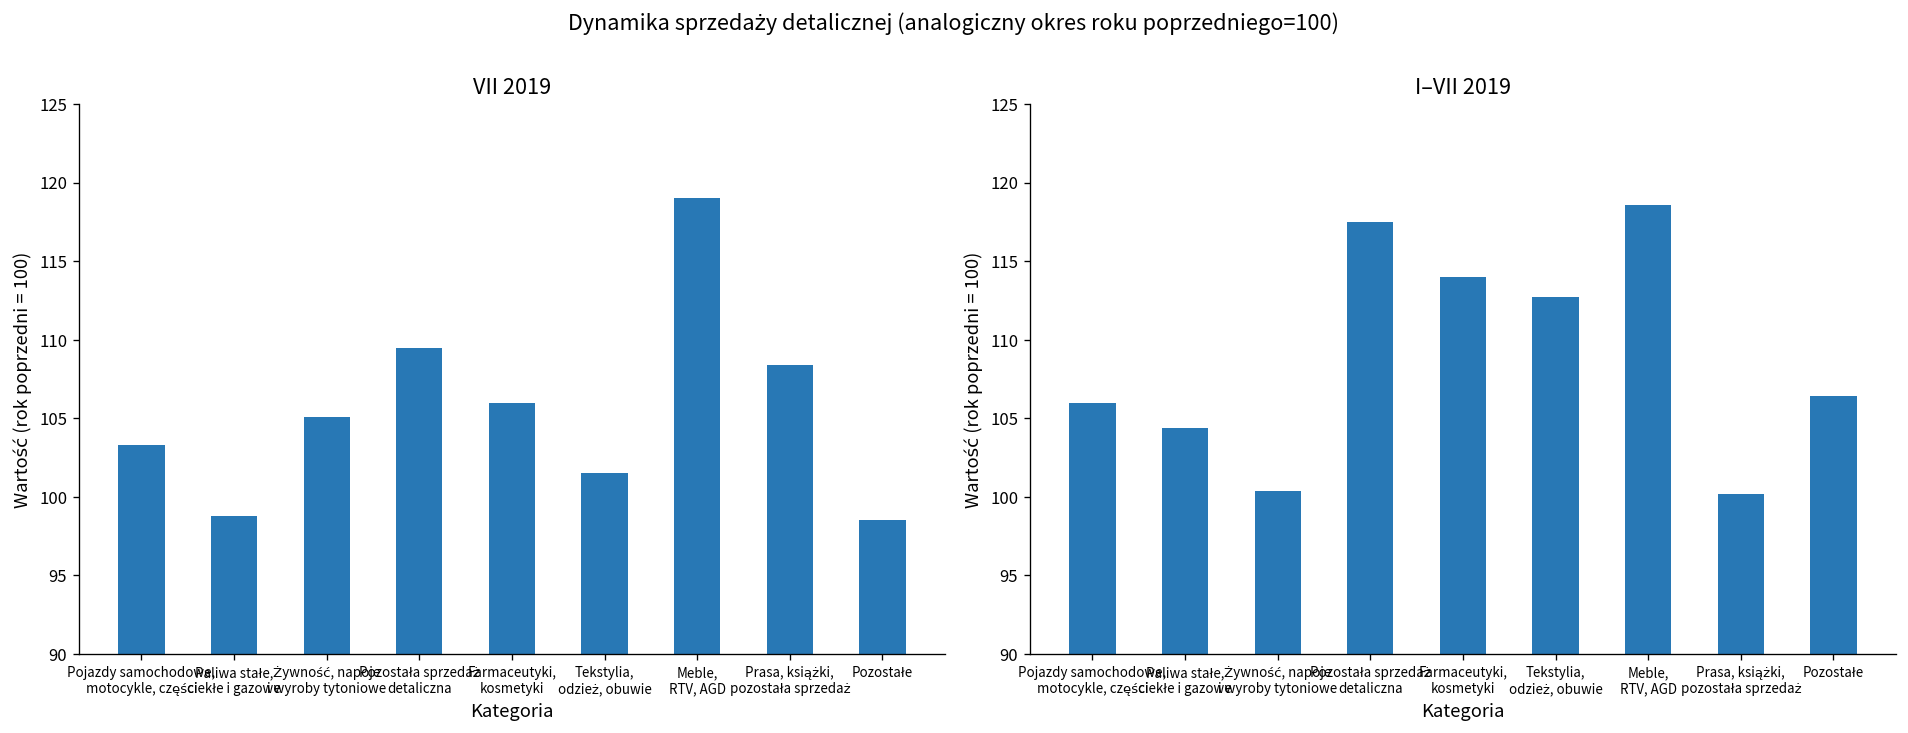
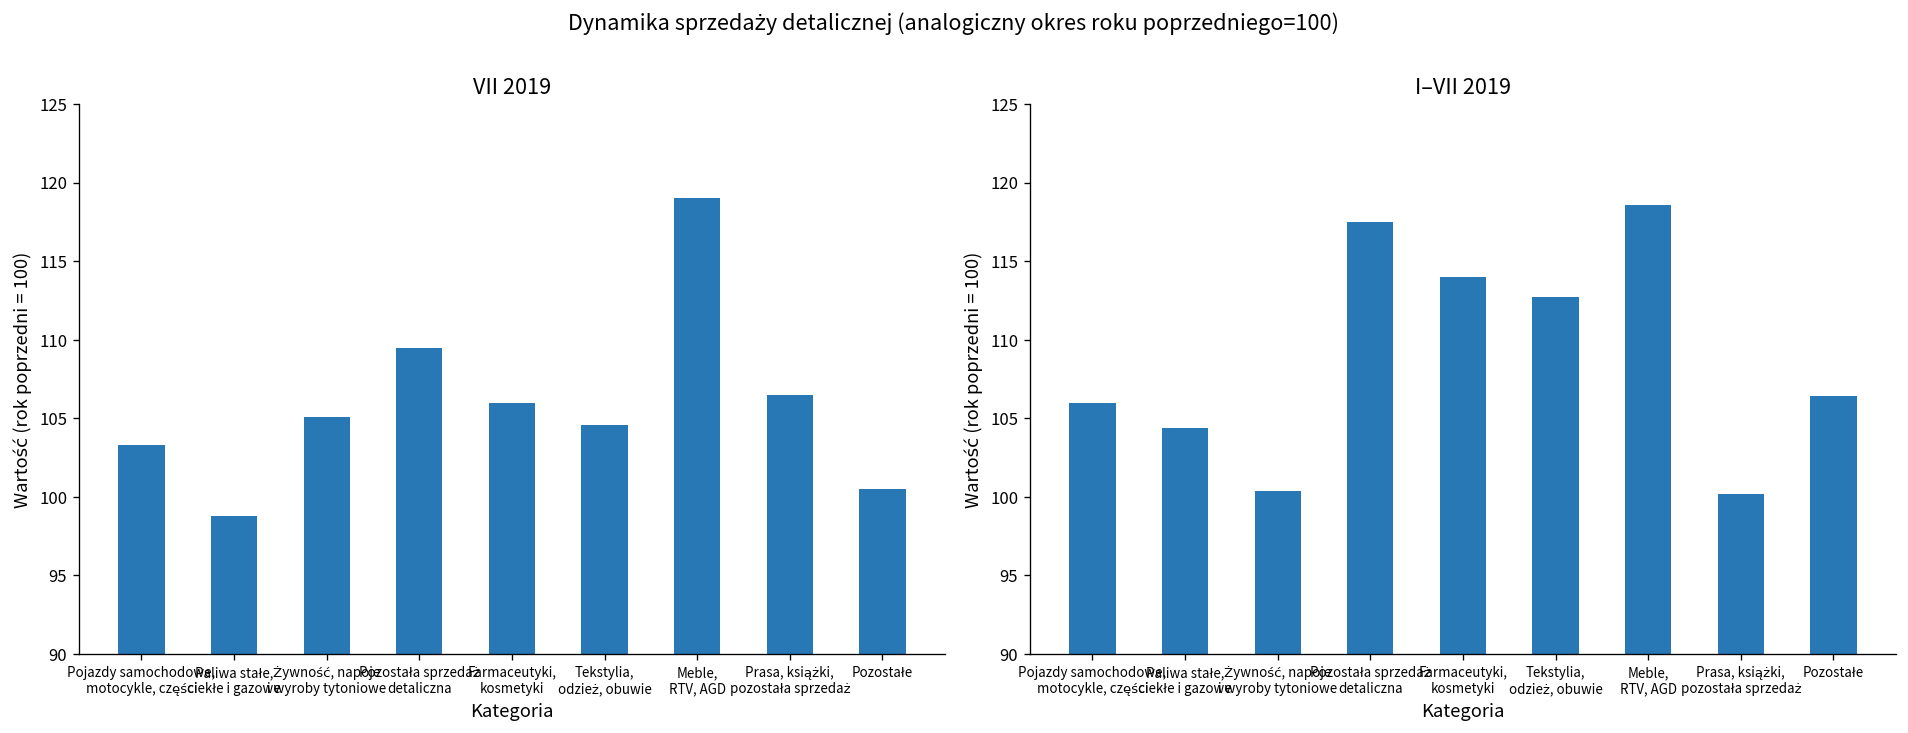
VII 2019, Tekstylia, odzież, obuwie: 101.5 -> 104.6
VII 2019, Prasa, książki, pozostała sprzedaż: 108.4 -> 106.5
VII 2019, Pozostałe: 98.5 -> 100.5
